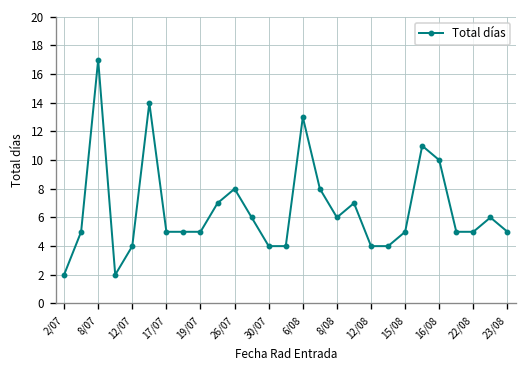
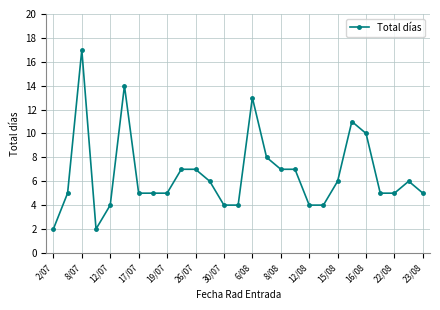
26/07: 8 -> 7
8/08: 6 -> 7
15/08: 5 -> 6
